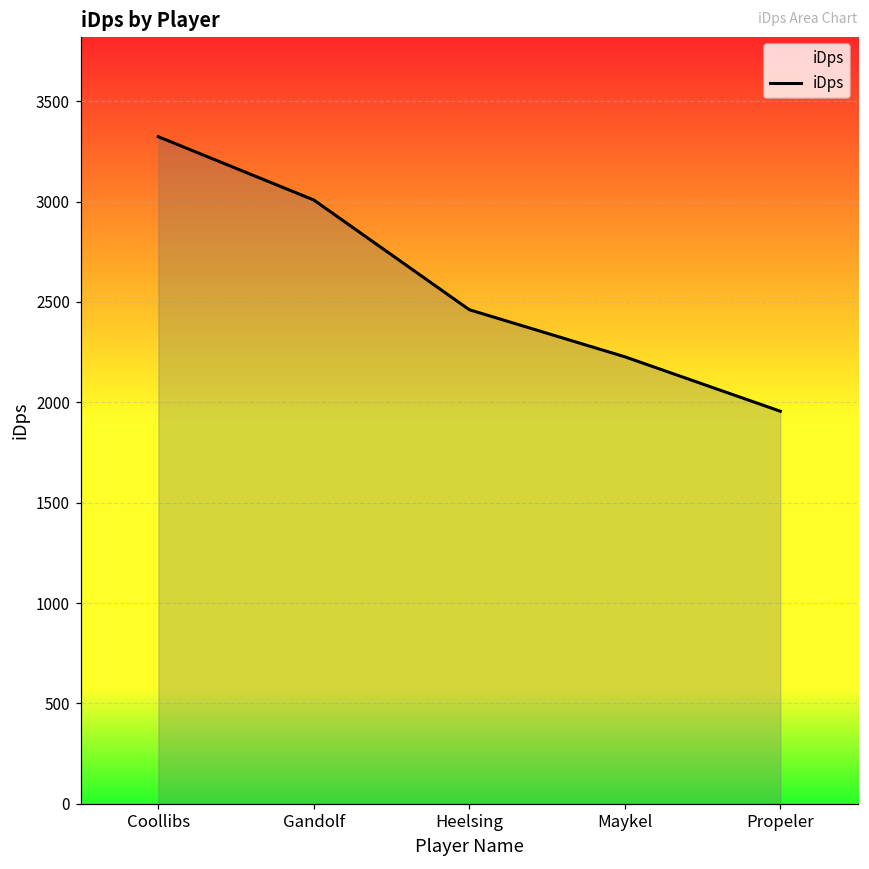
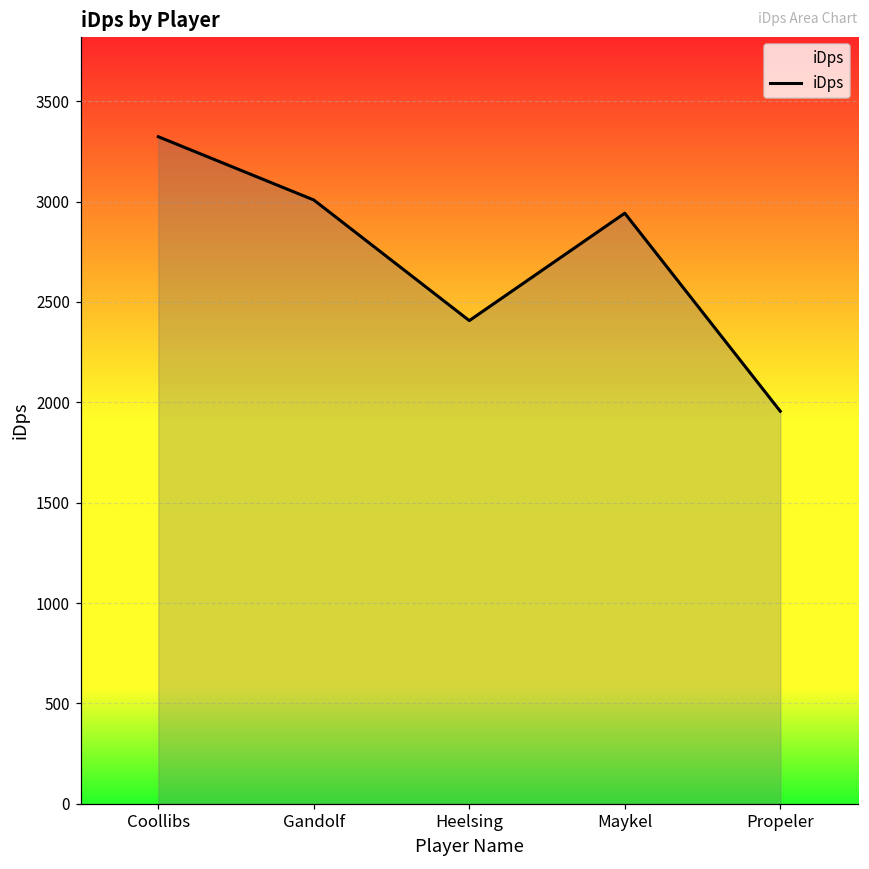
Heelsing: 2460 -> 2410
Maykel: 2230 -> 2940
